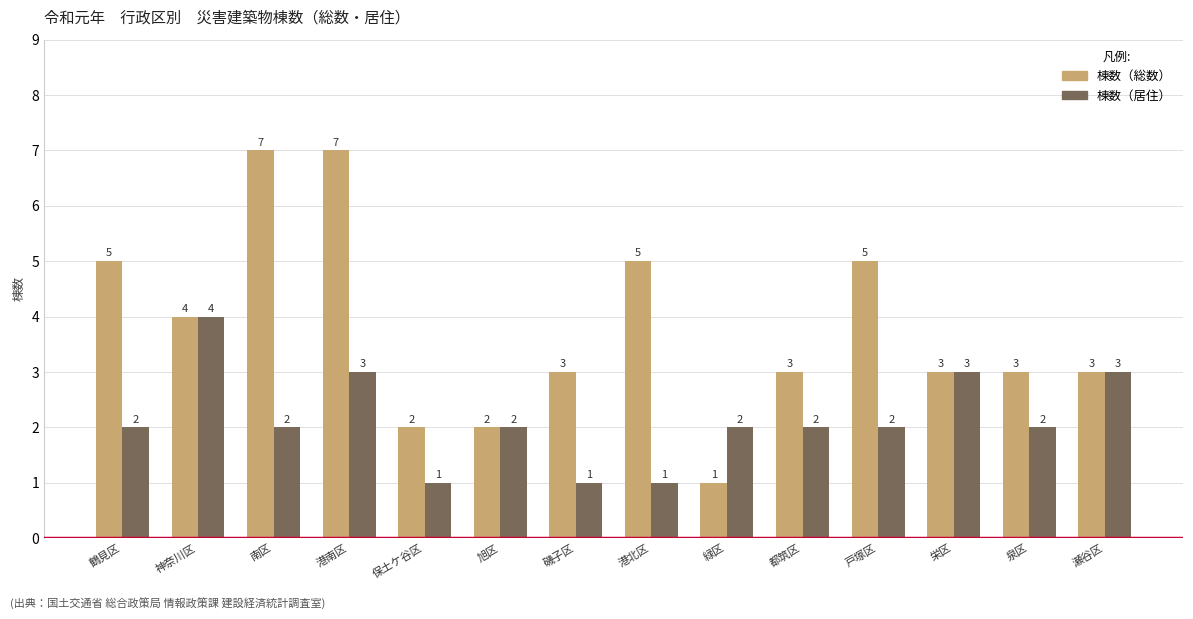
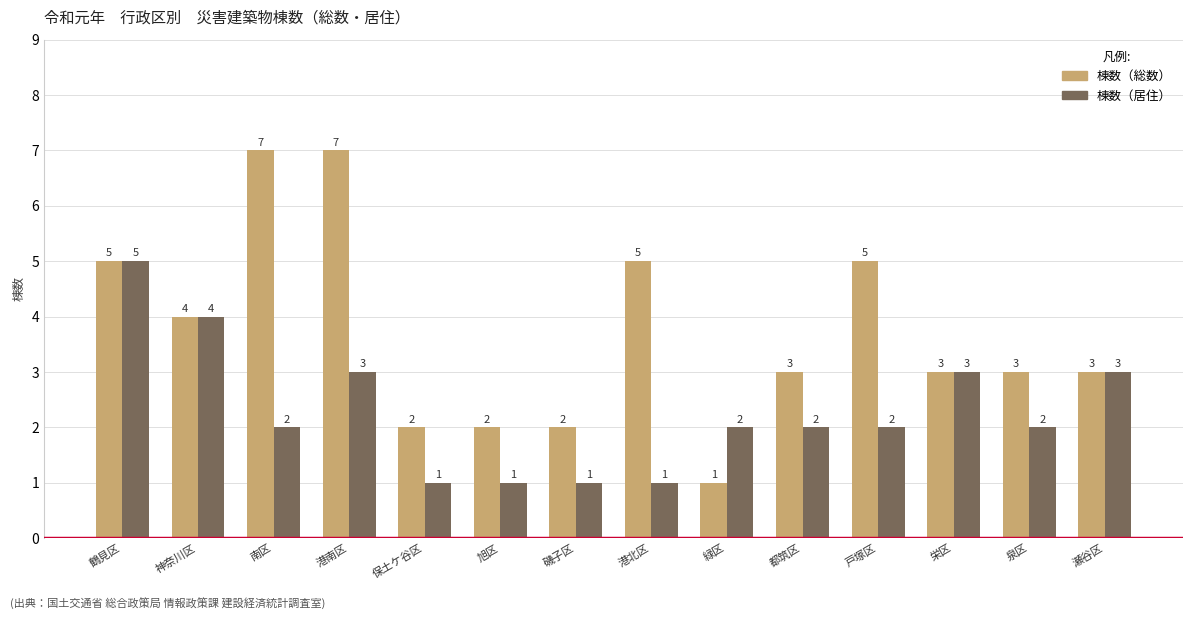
棟数（居住）, 鶴見区: 2 -> 5
棟数（居住）, 旭区: 2 -> 1
棟数（総数）, 磯子区: 3 -> 2
